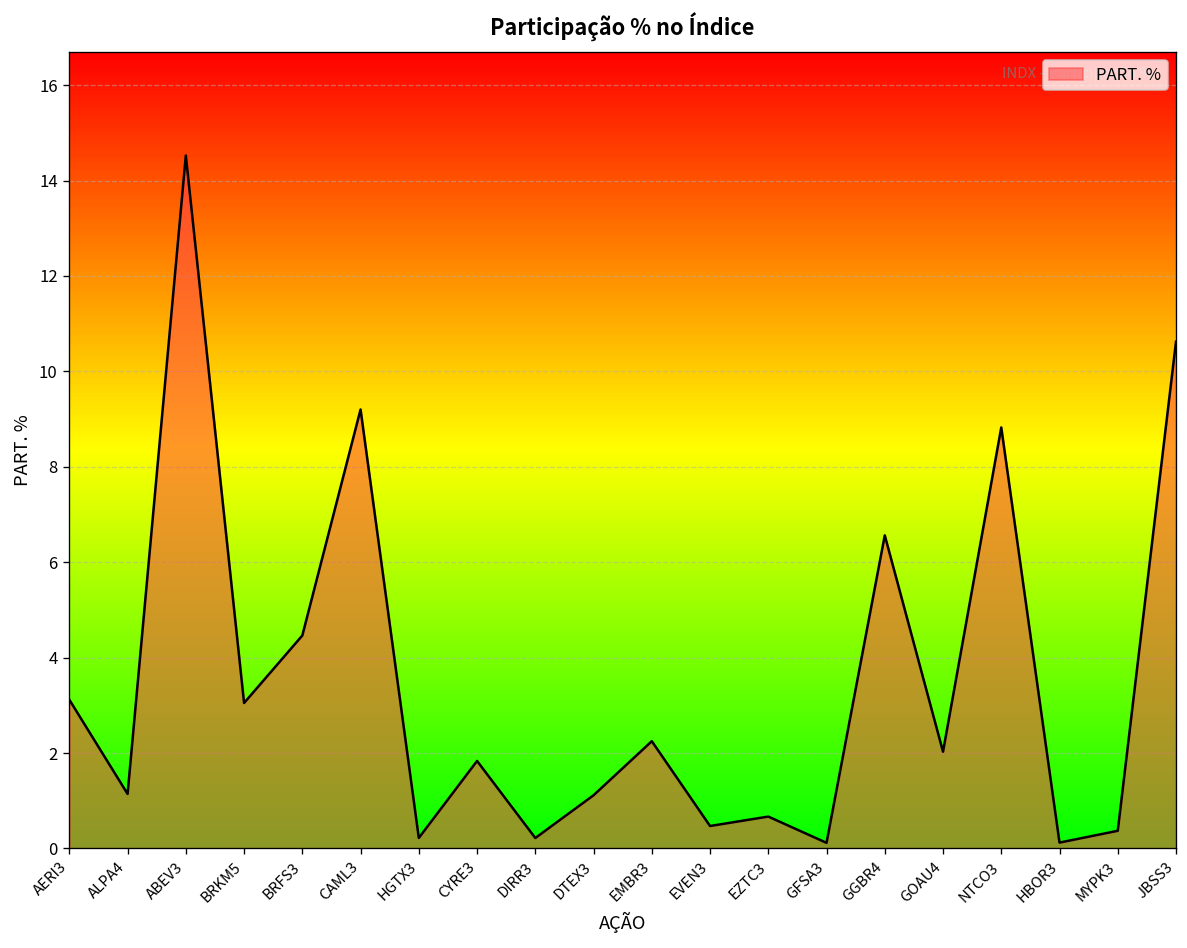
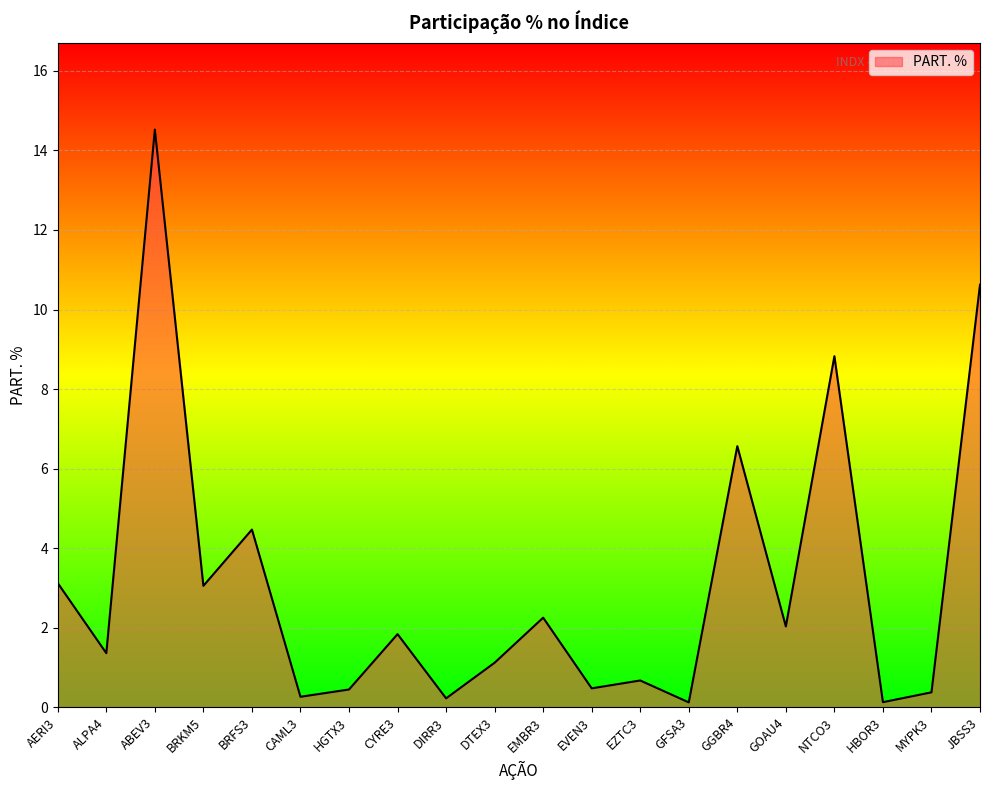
ALPA4: 1.1 -> 1.4
CAML3: 9.2 -> 0.3
HGTX3: 0.2 -> 0.4
